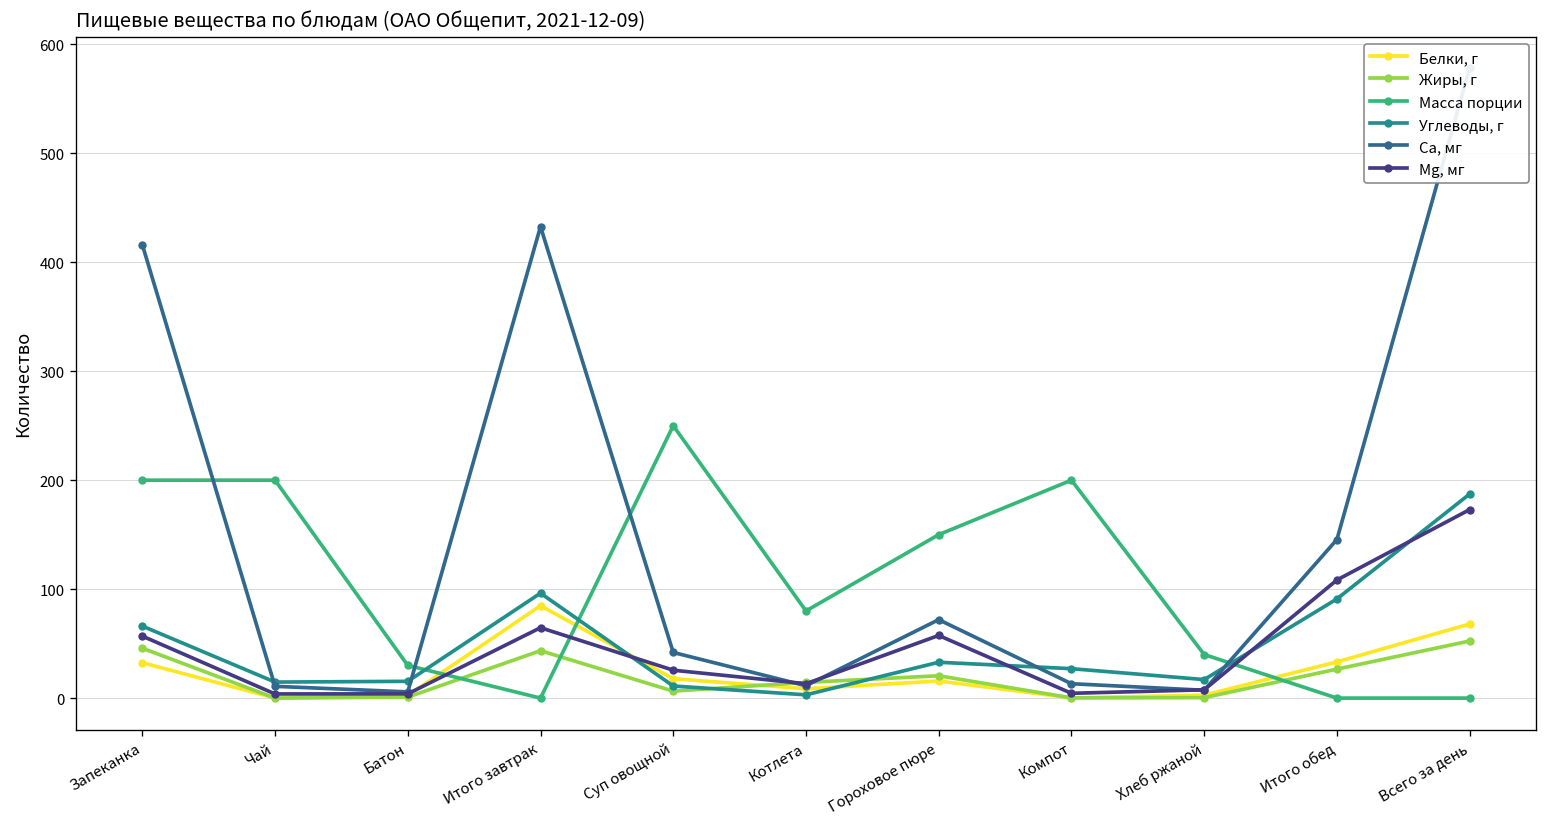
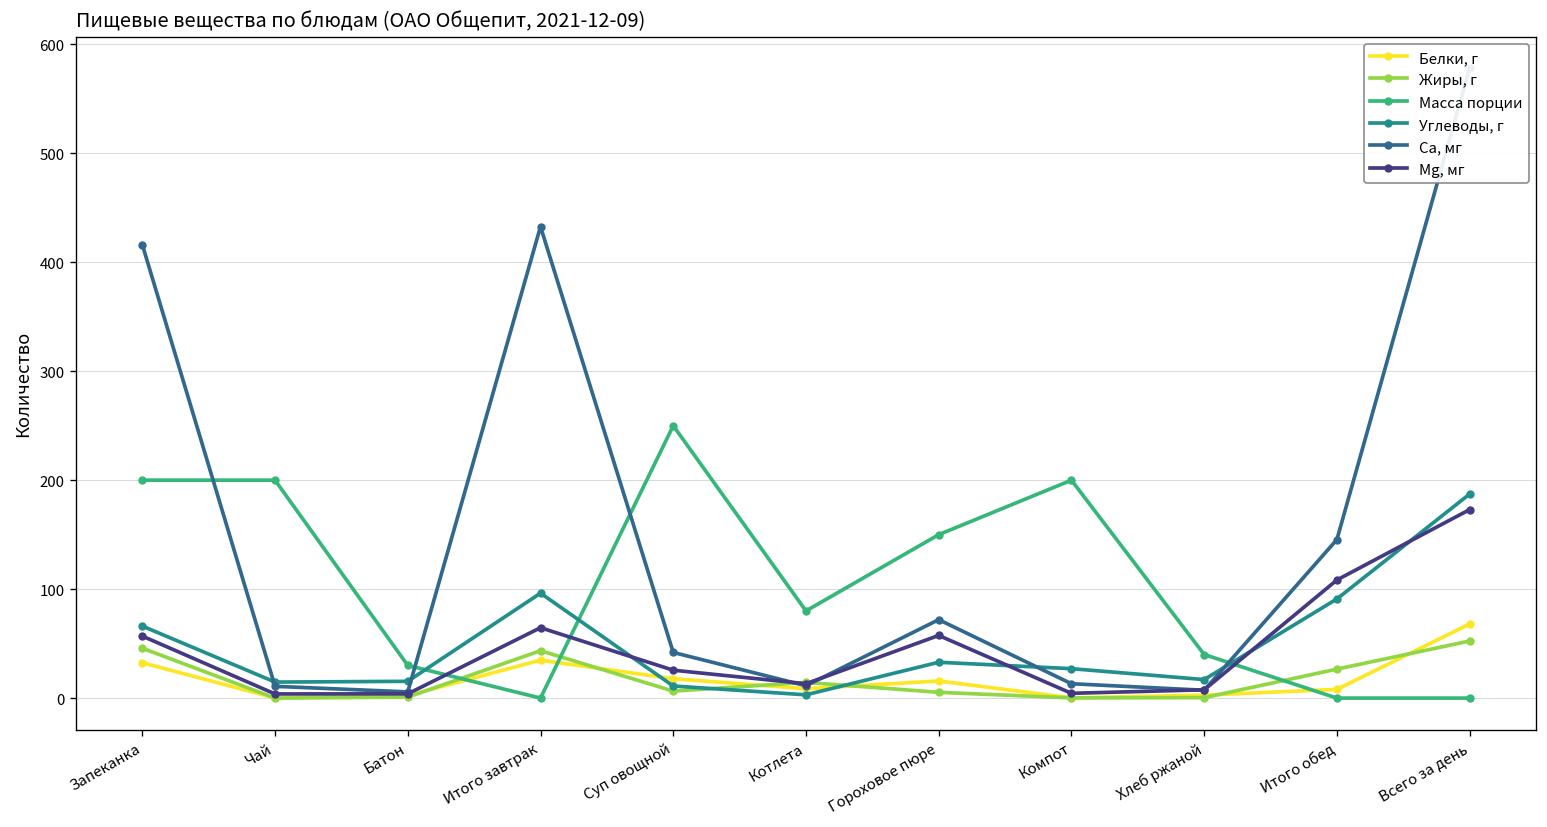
Белки, г, Итого завтрак: 80 -> 30
Жиры, г, Гороховое пюре: 20 -> 10
Белки, г, Итого обед: 30 -> 10
